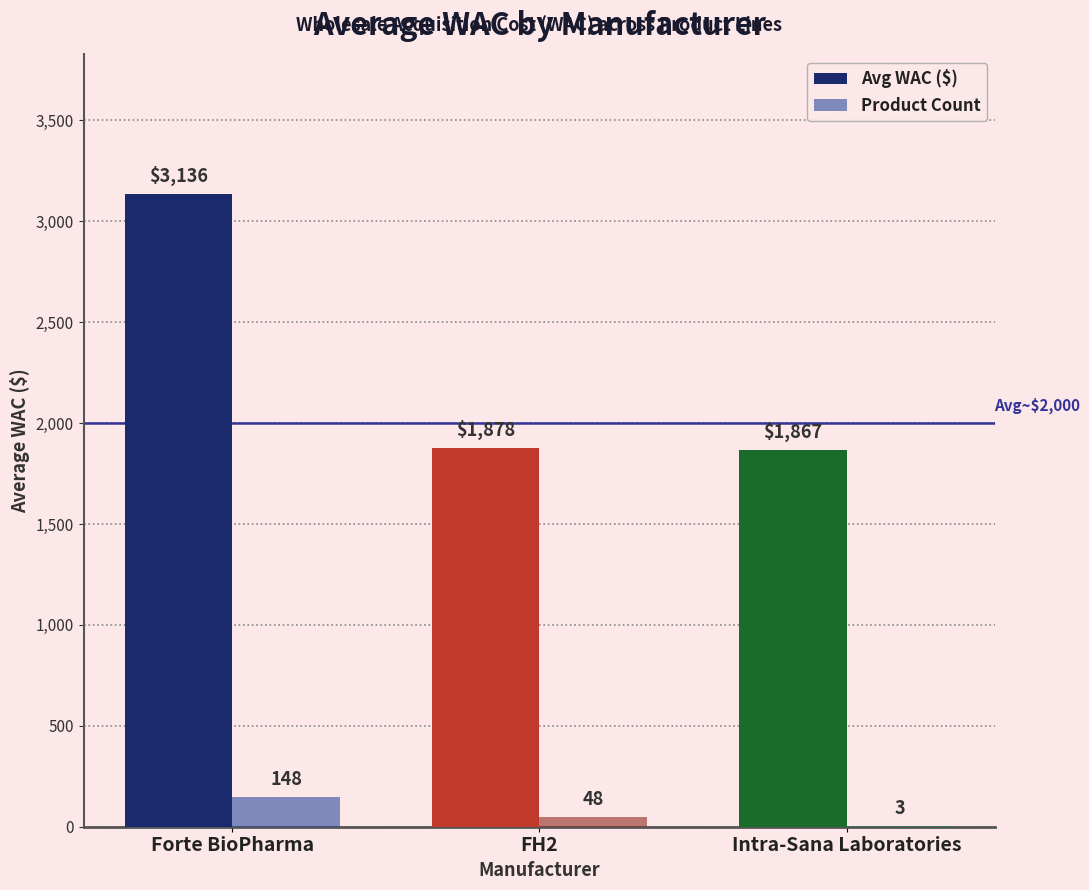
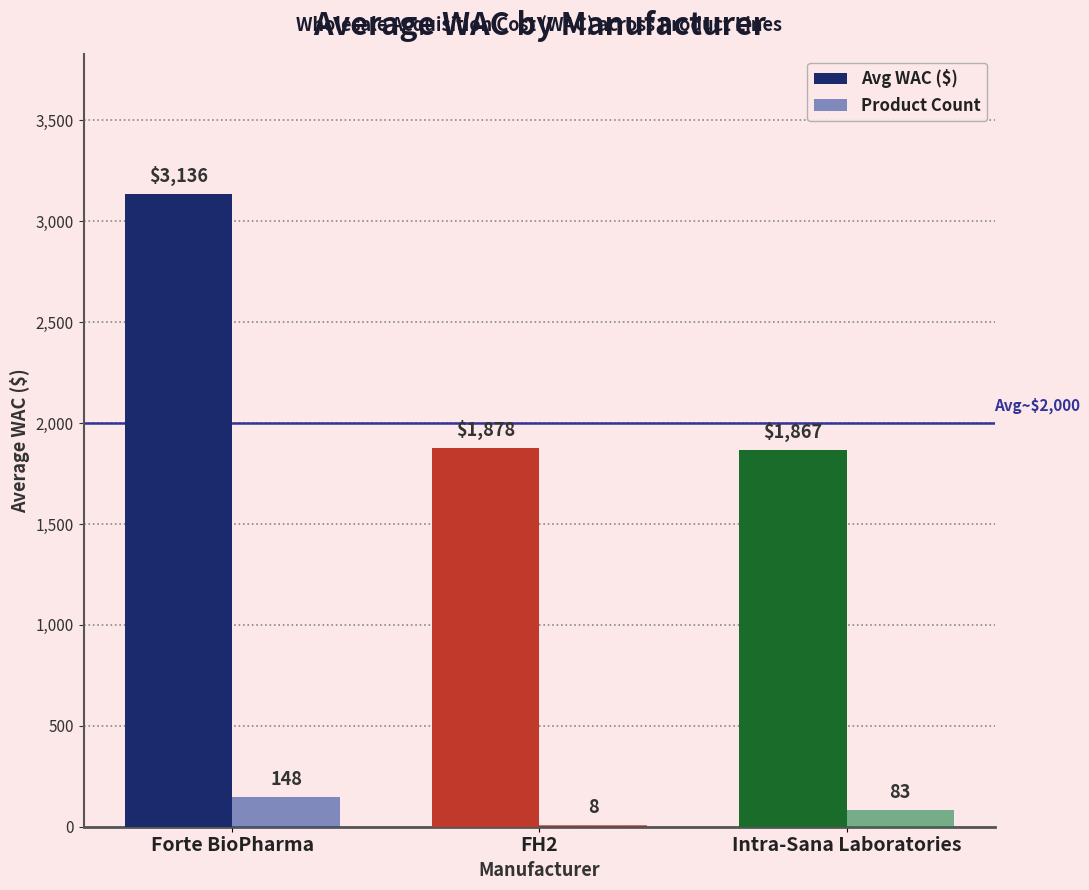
Product Count, FH2: 48 -> 8
Product Count, Intra-Sana Laboratories: 3 -> 83
